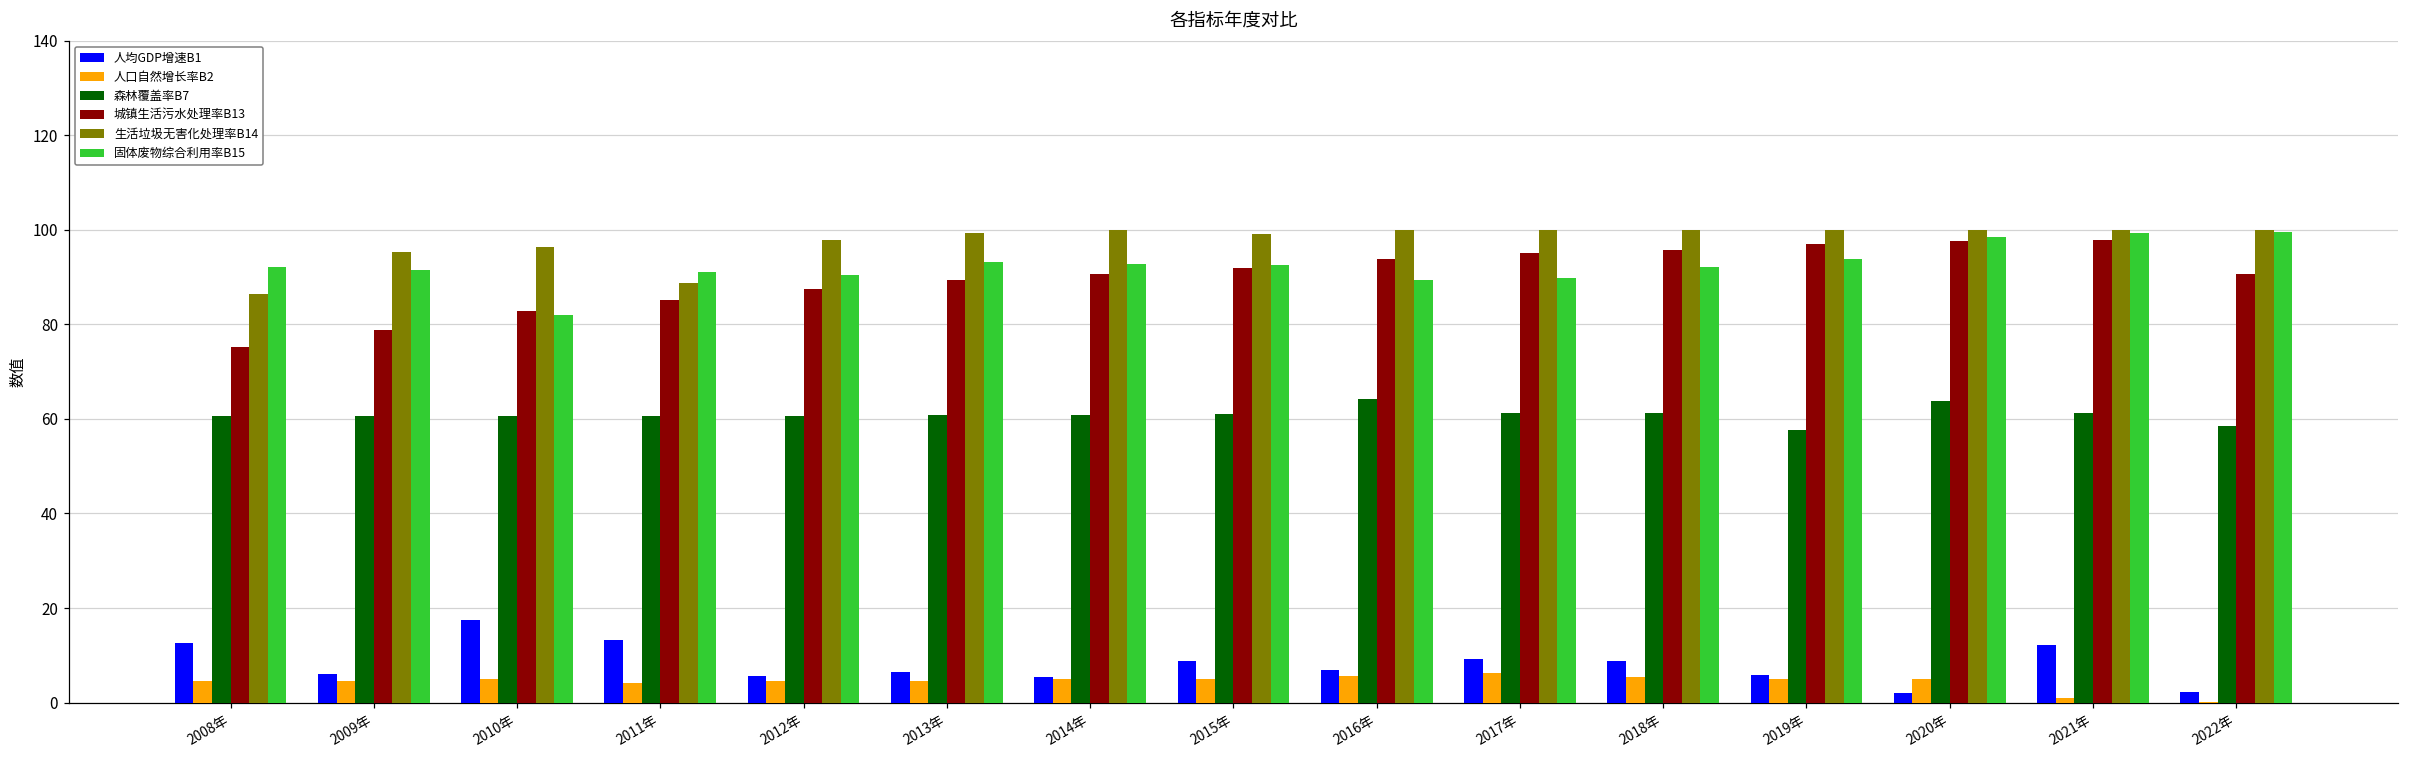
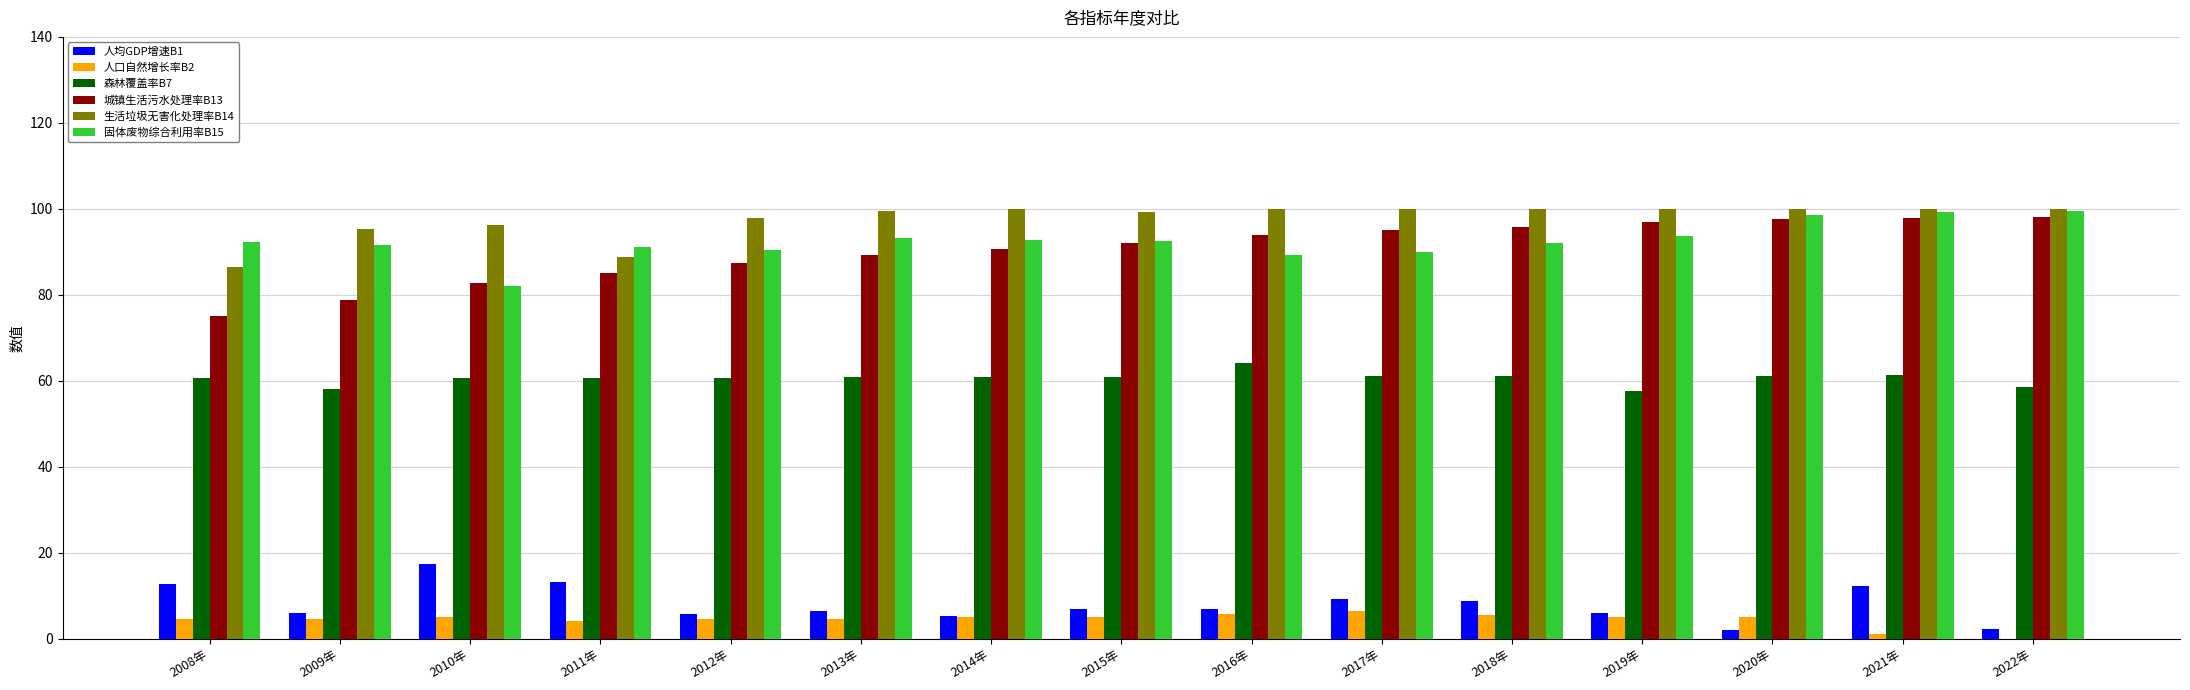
森林覆盖率B7, 2009年: 61 -> 58
人均GDP增速B1, 2015年: 9 -> 7
森林覆盖率B7, 2020年: 64 -> 61
城镇生活污水处理率B13, 2022年: 91 -> 98
